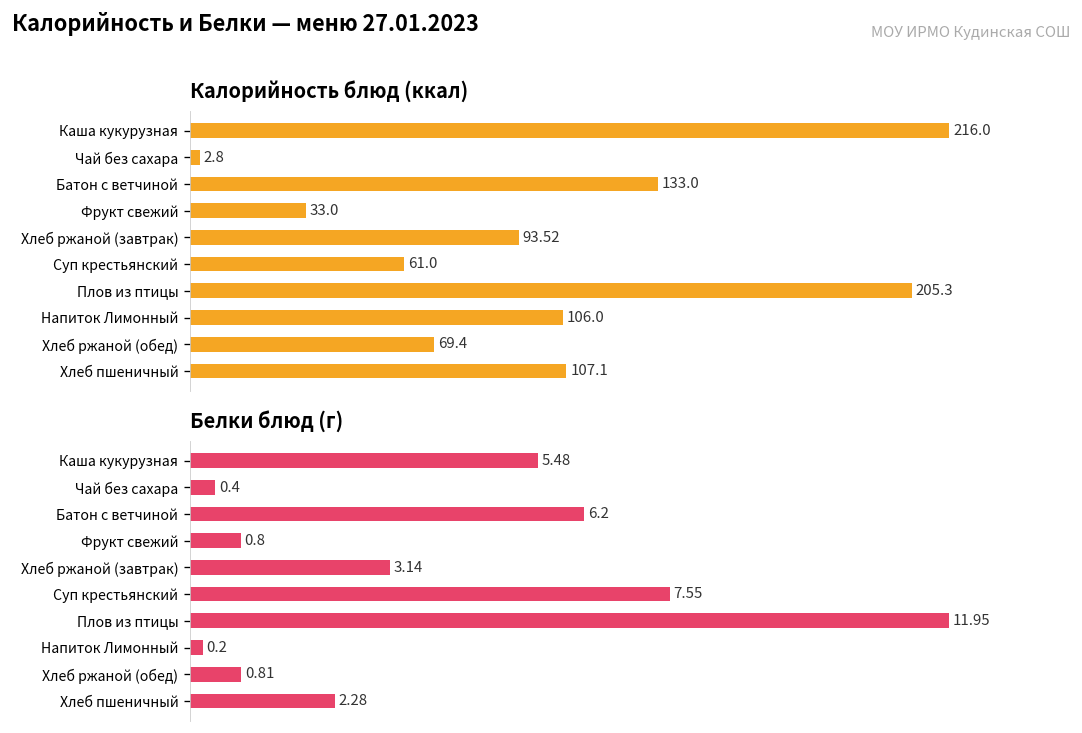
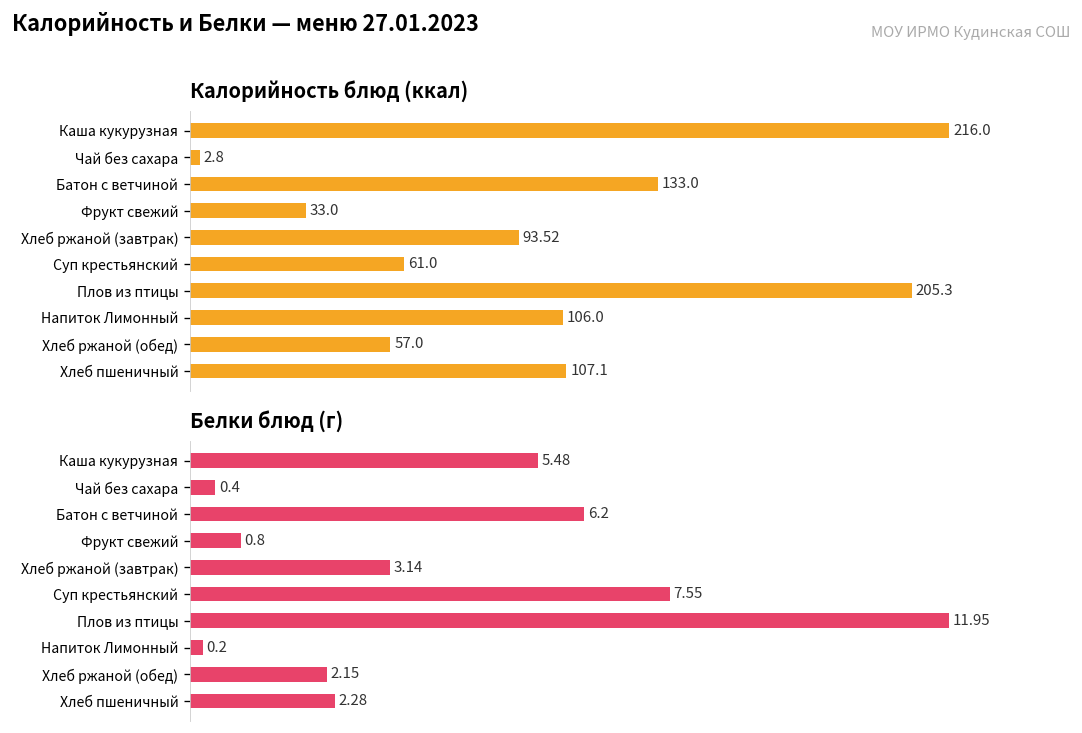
Калорийность блюд (ккал), Хлеб ржаной (обед): 69.4 -> 57.0
Белки блюд (г), Хлеб ржаной (обед): 0.81 -> 2.15
